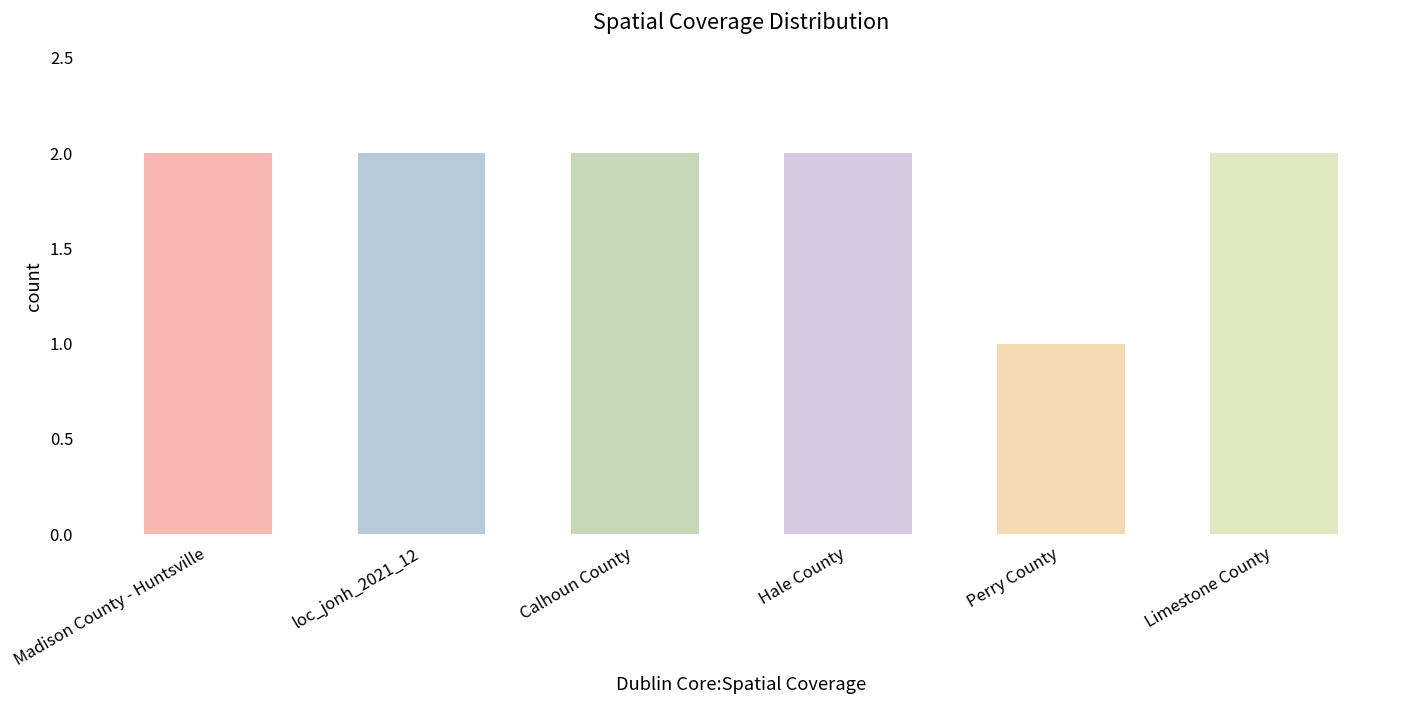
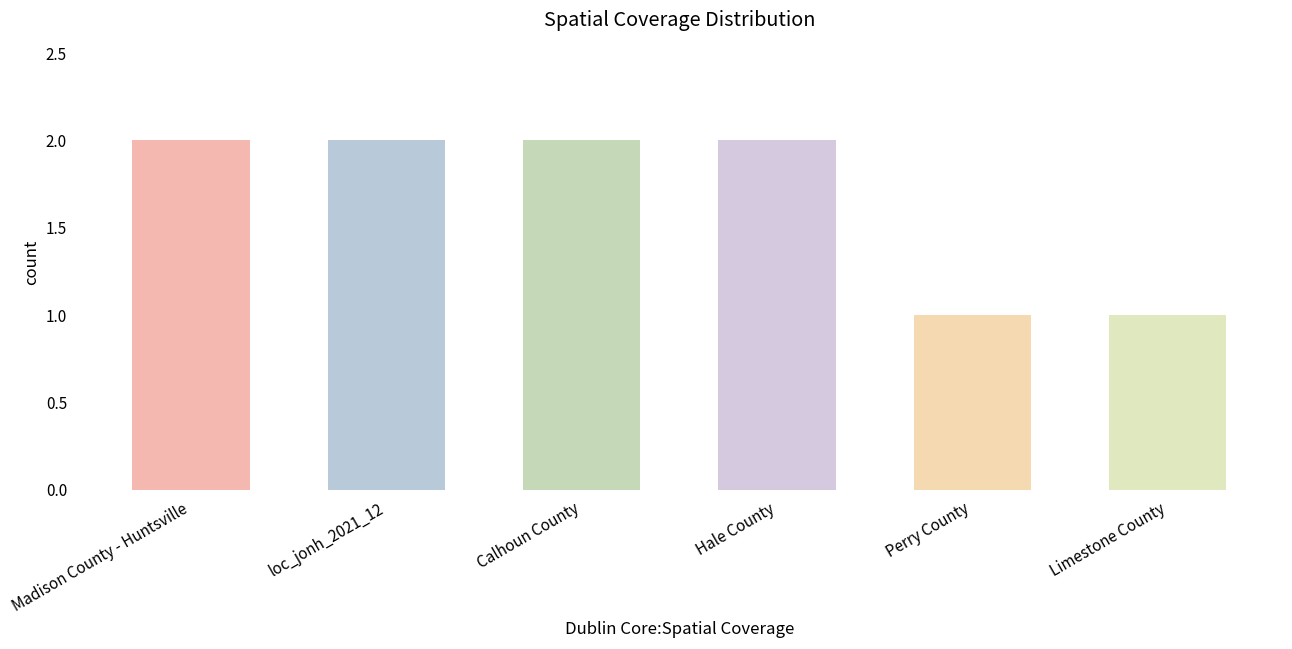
Limestone County: 2 -> 1
